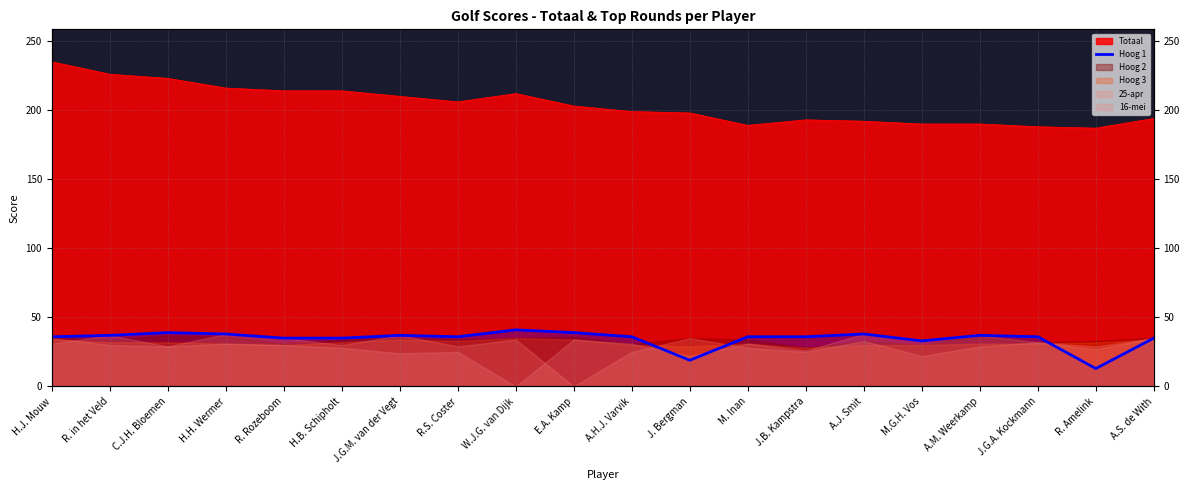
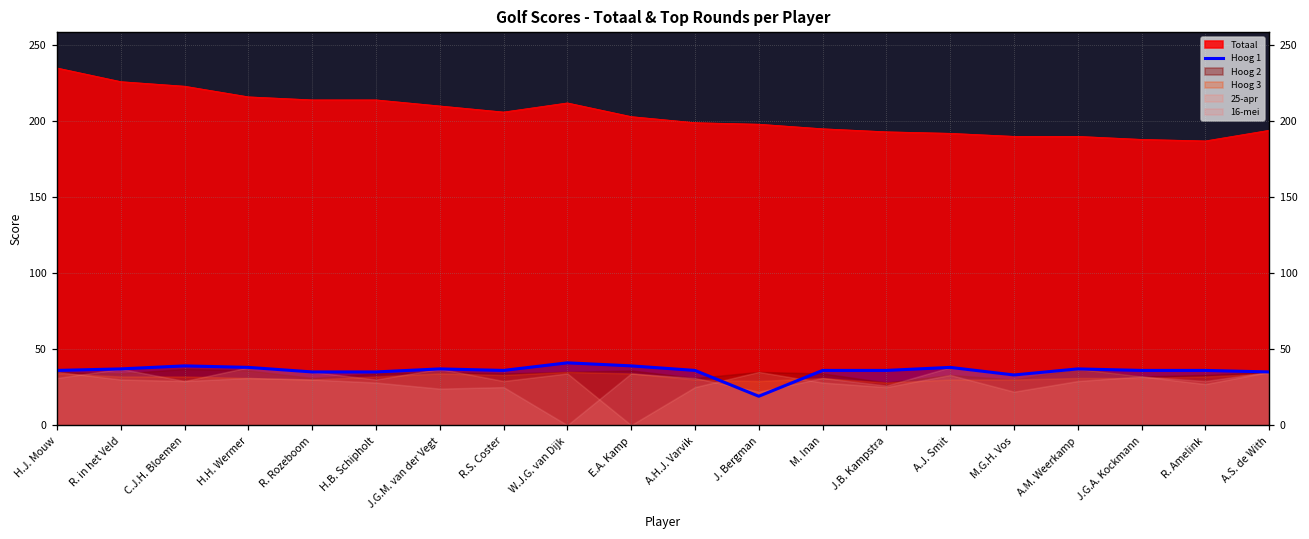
Totaal, M. Inan: 189 -> 195
Hoog 1, R. Amelink: 13 -> 36
